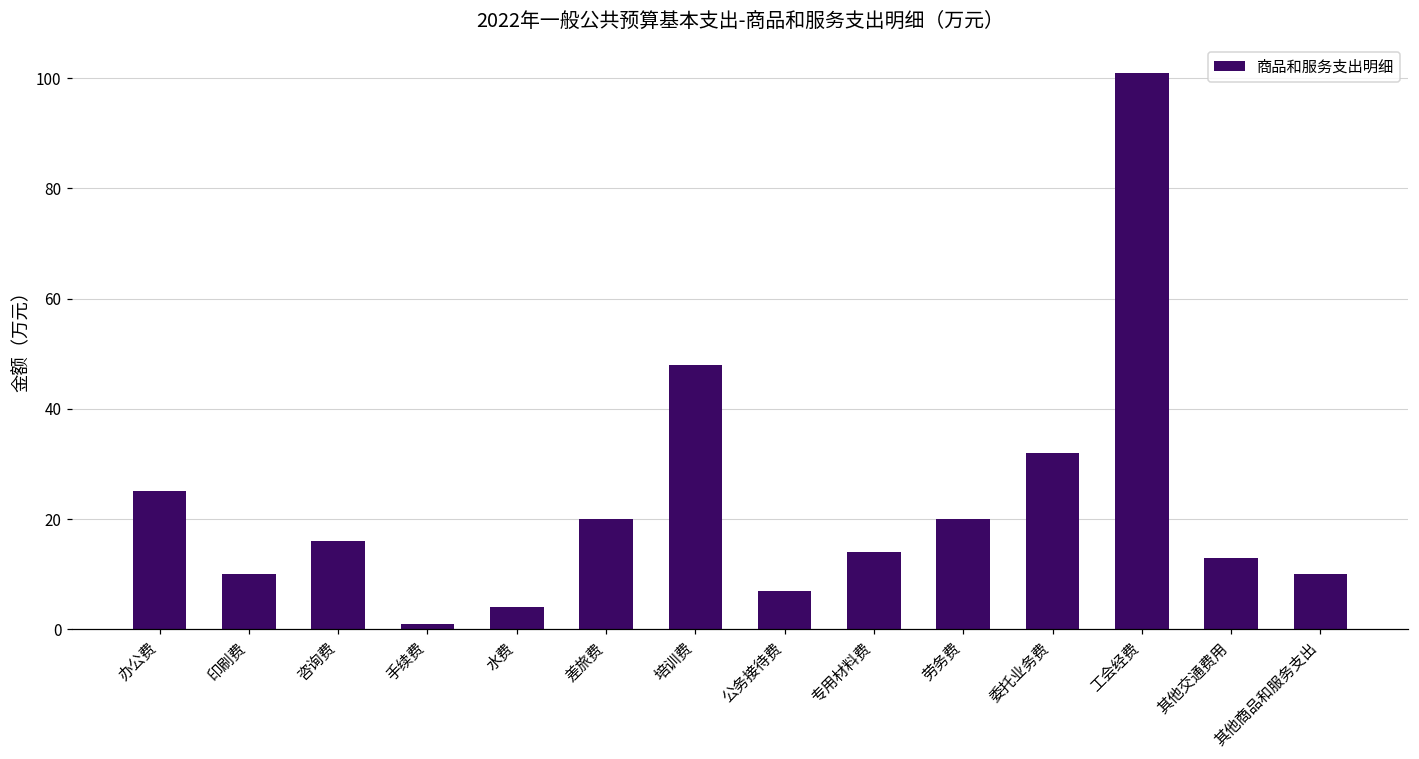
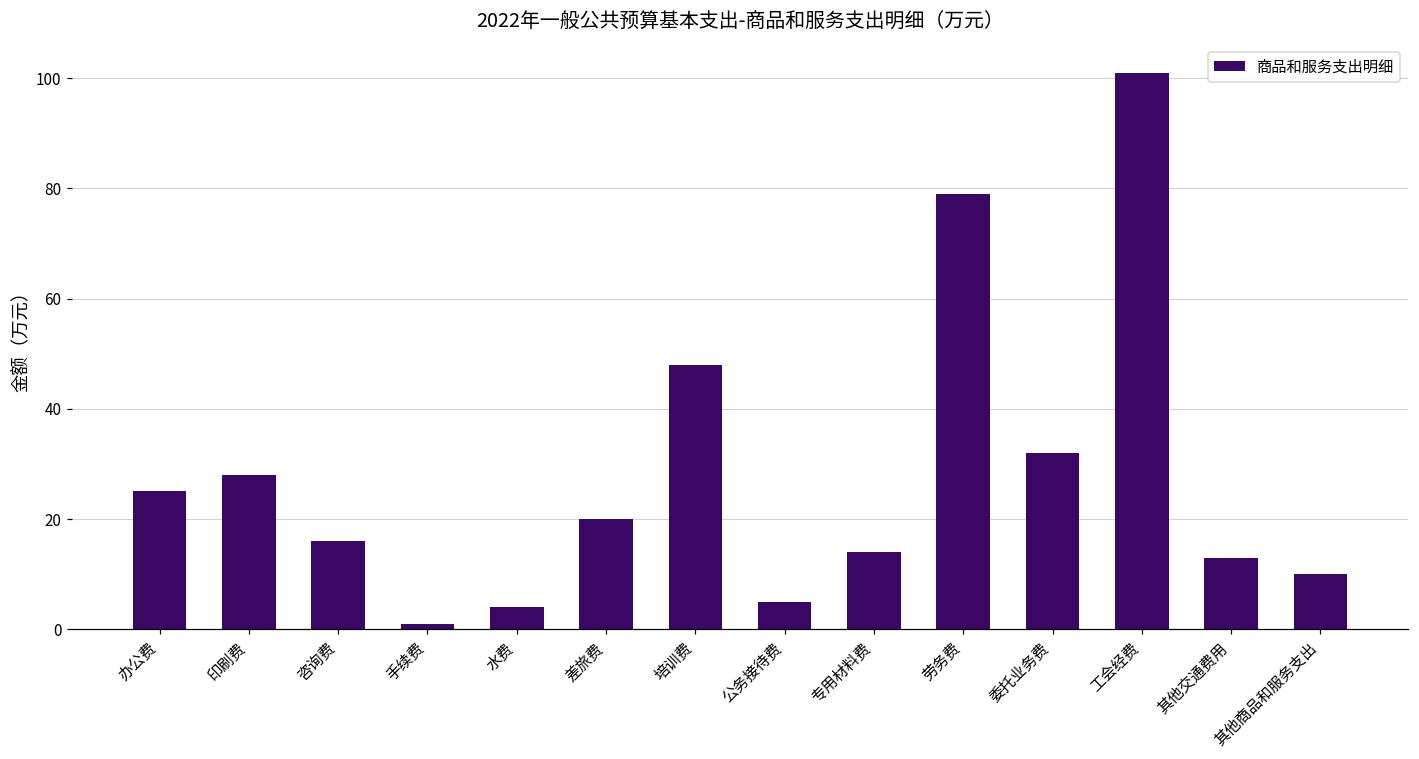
印刷费: 10 -> 28
公务接待费: 7 -> 5
劳务费: 20 -> 79
